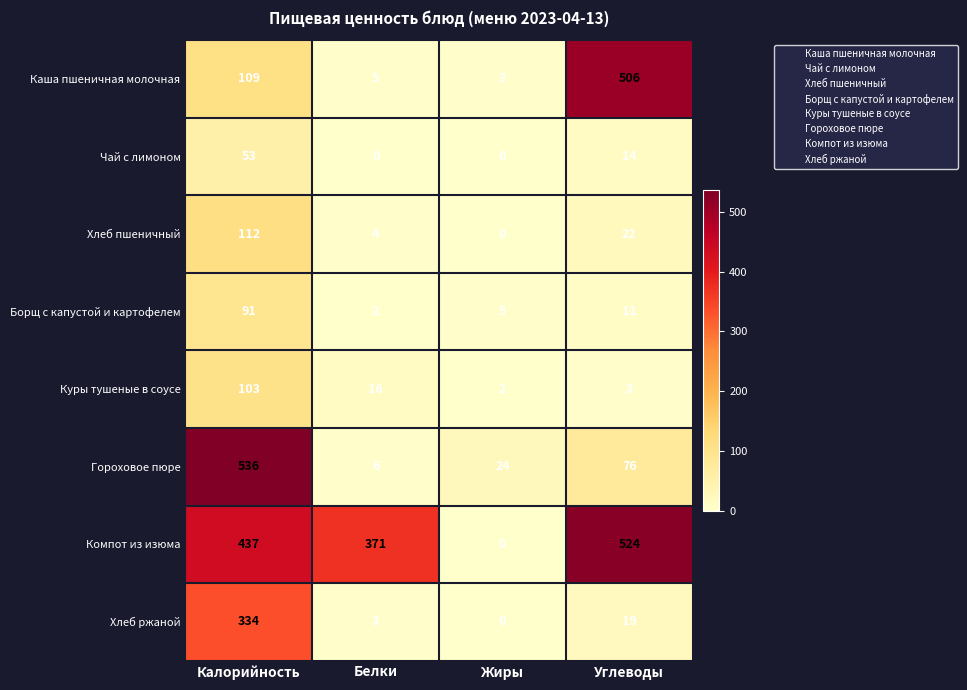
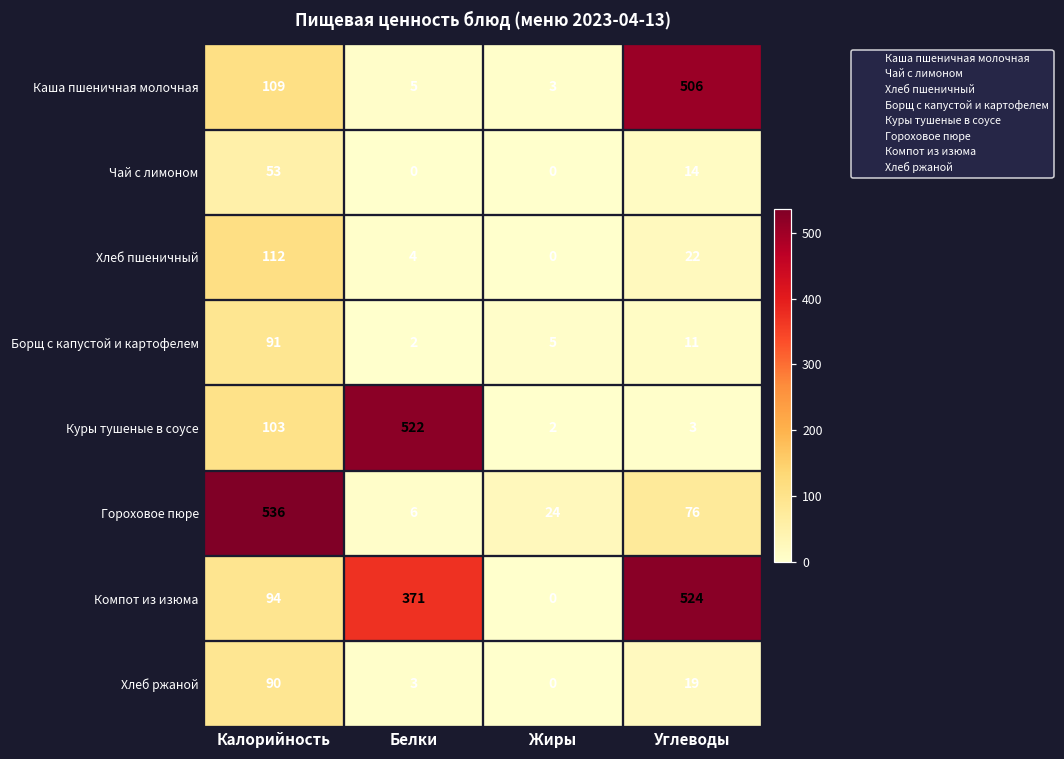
Куры тушеные в соусе, Белки: 16 -> 522
Компот из изюма, Калорийность: 437 -> 94
Хлеб ржаной, Калорийность: 334 -> 90
